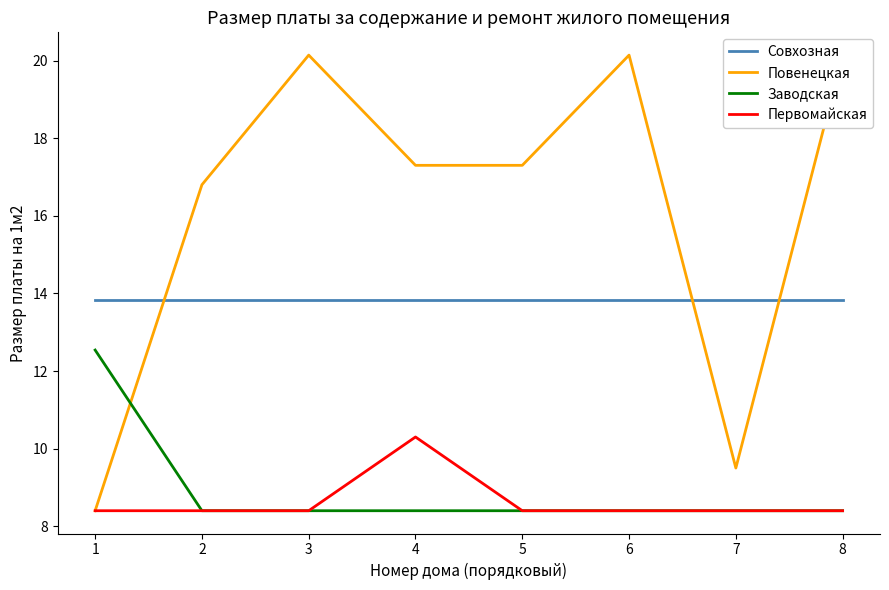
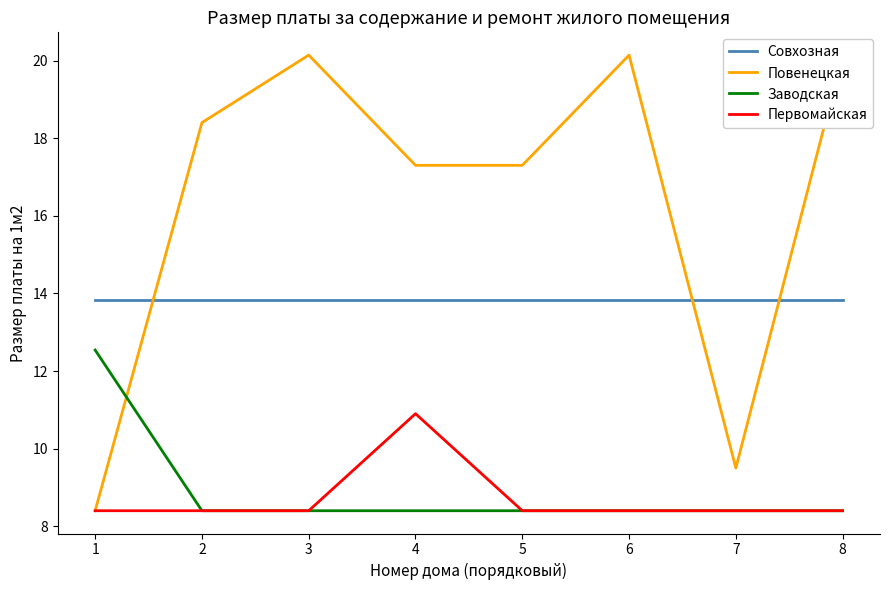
Повенецкая, 2: 16.8 -> 18.4
Первомайская, 4: 10.3 -> 10.9
